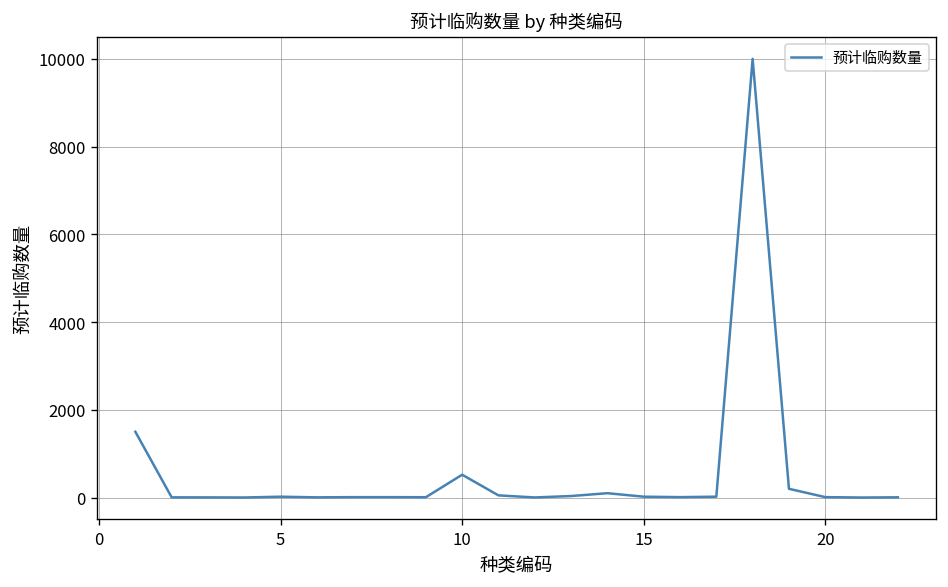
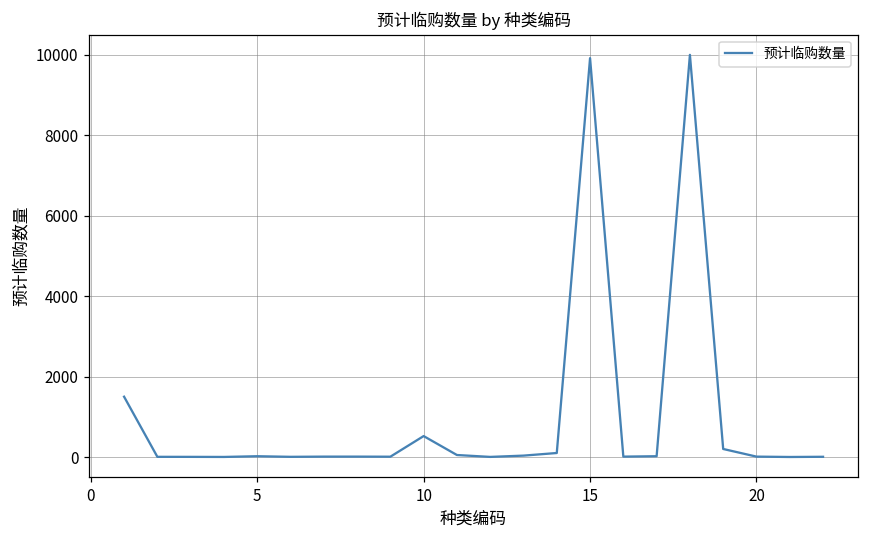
15: 0 -> 9900
